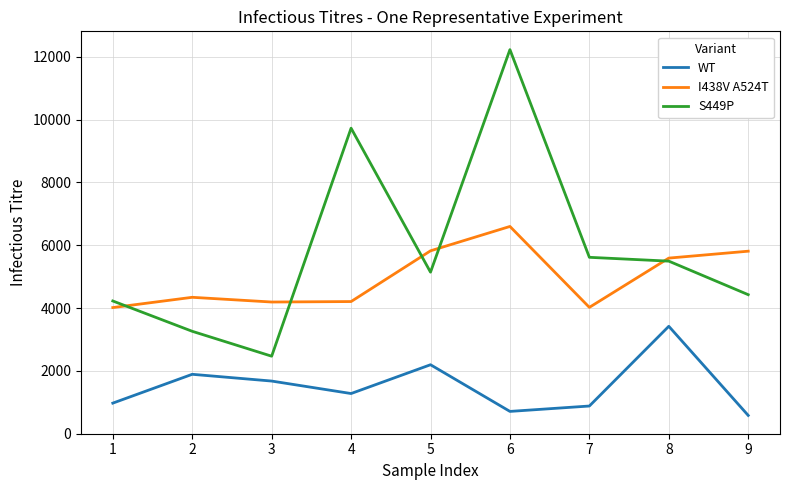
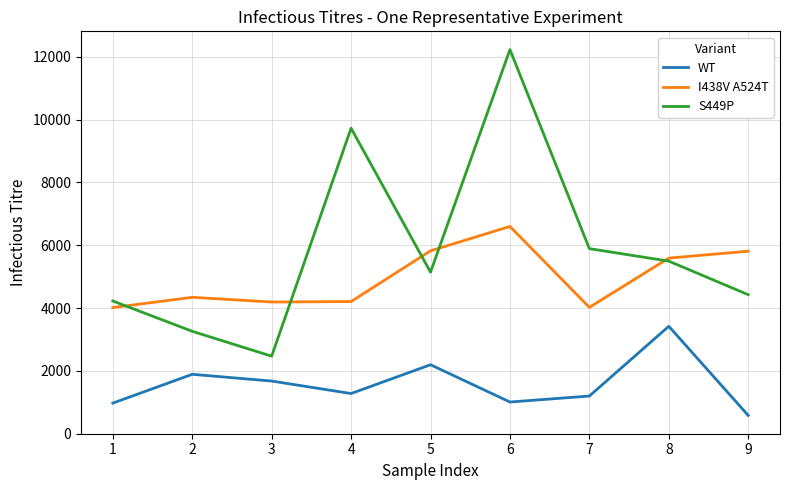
WT, 6: 700 -> 1000
WT, 7: 900 -> 1200
S449P, 7: 5600 -> 5900
